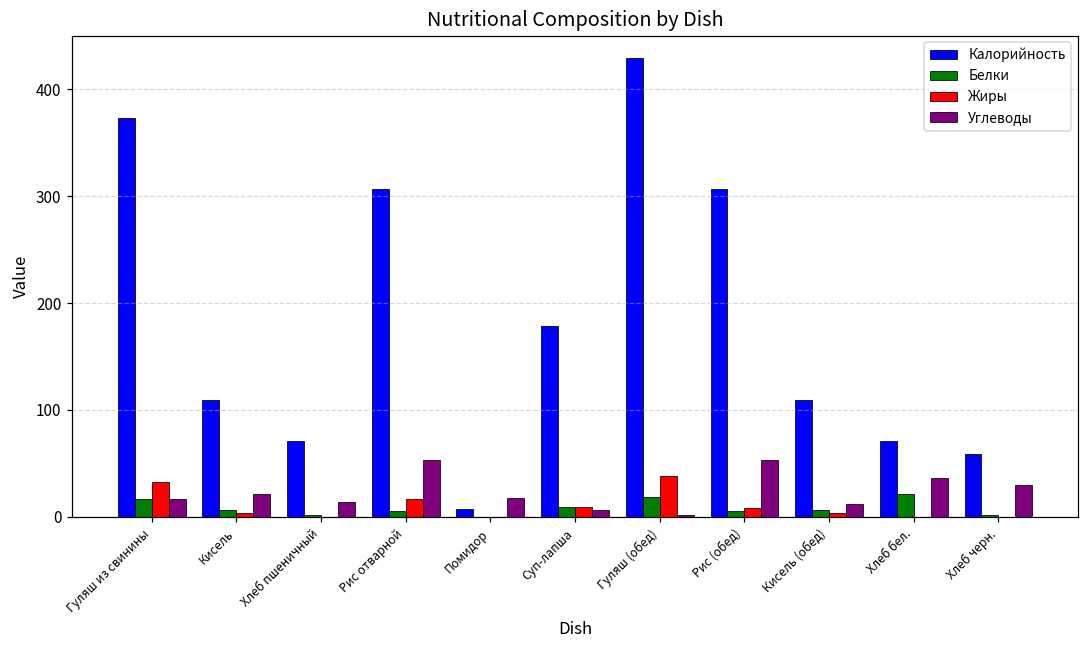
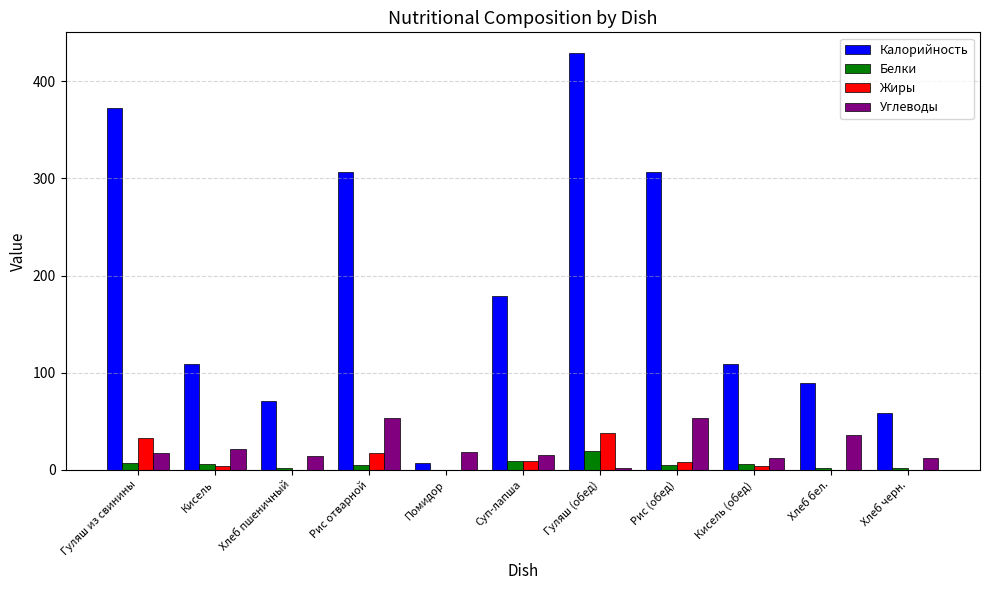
Белки, Гуляш из свинины: 20 -> 10
Углеводы, Суп-лапша: 10 -> 20
Калорийность, Хлеб бел.: 70 -> 90
Белки, Хлеб бел.: 20 -> 0
Углеводы, Хлеб черн.: 30 -> 10
